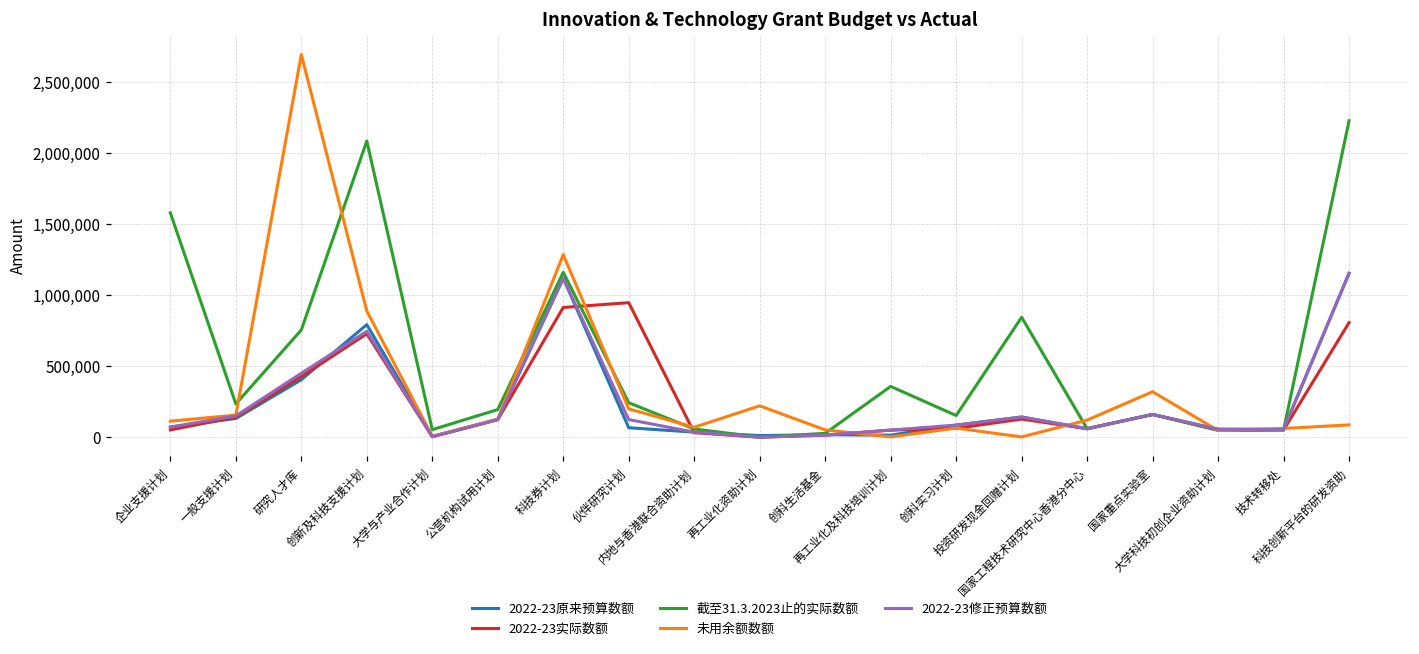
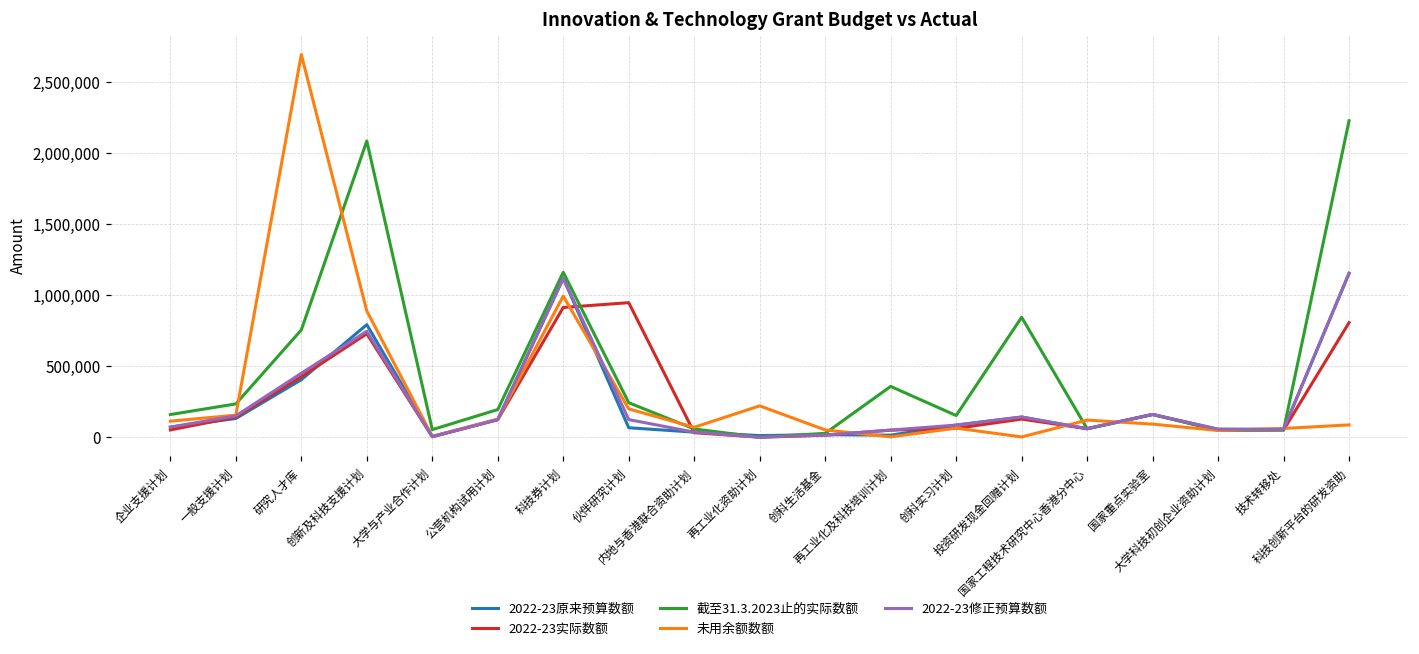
截至31.3.2023止的实际数额, 企业支援计划: 1,580,000 -> 160,000
未用余额数额, 科技券计划: 1,280,000 -> 990,000
未用余额数额, 国家重点实验室: 320,000 -> 90,000
